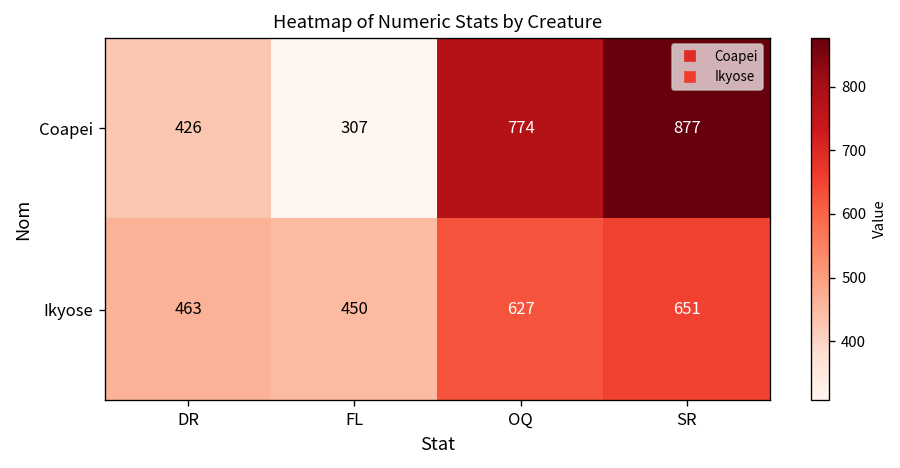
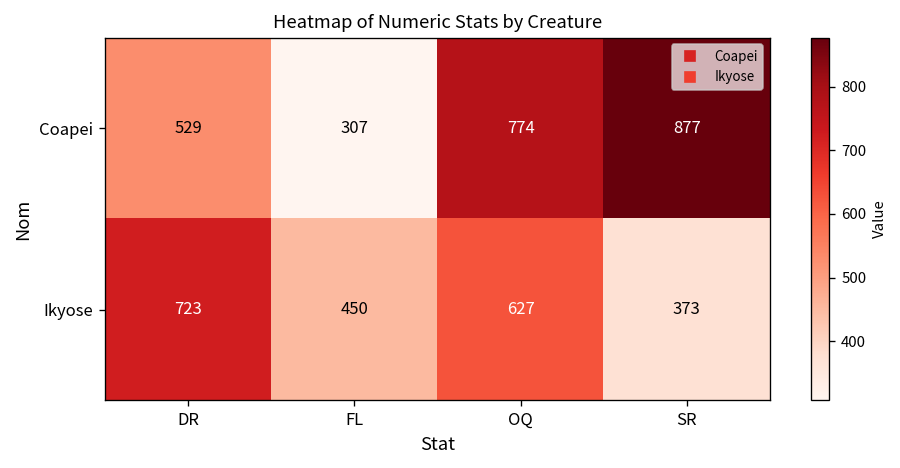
Coapei, DR: 426 -> 529
Ikyose, DR: 463 -> 723
Ikyose, SR: 651 -> 373
